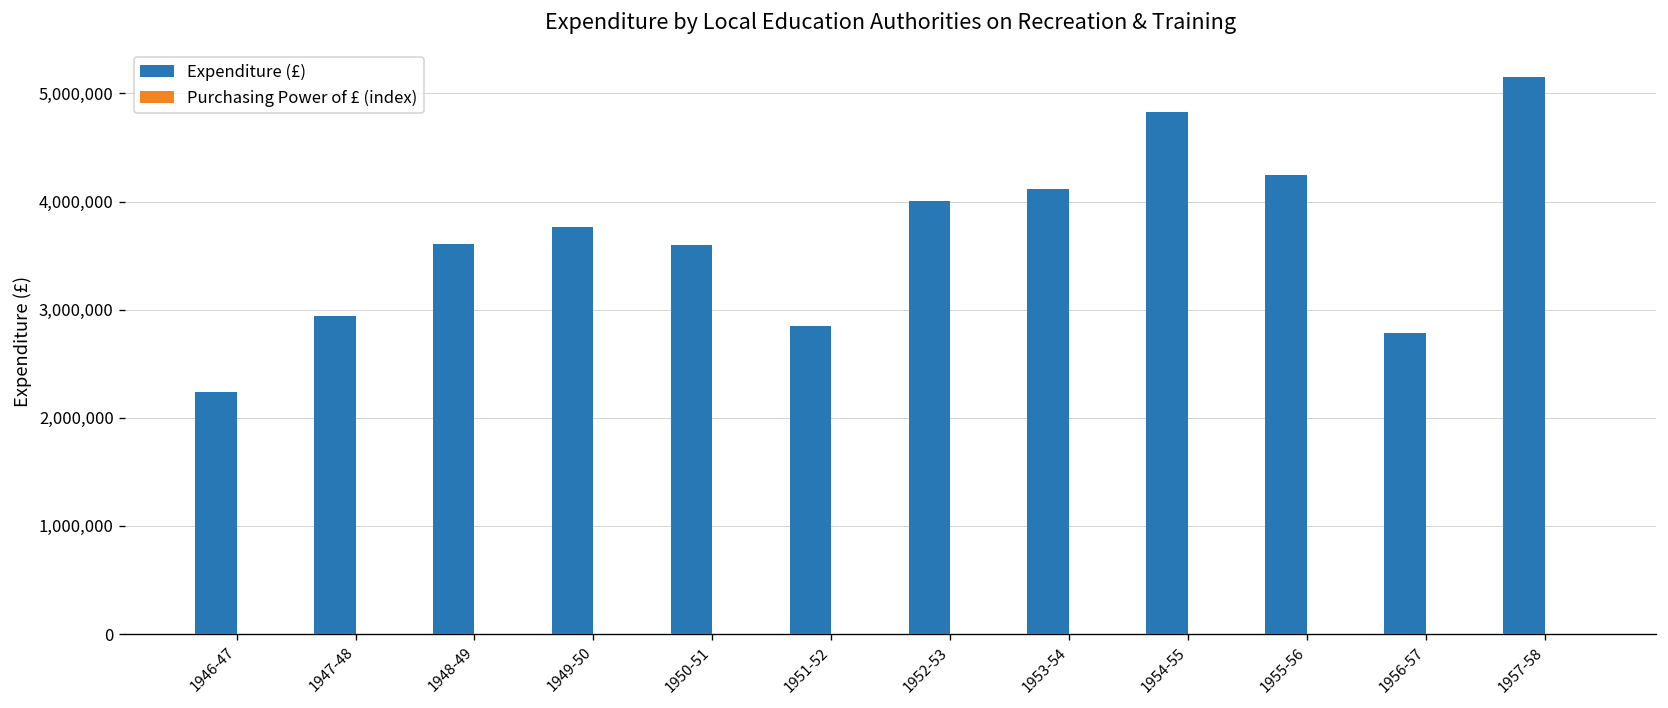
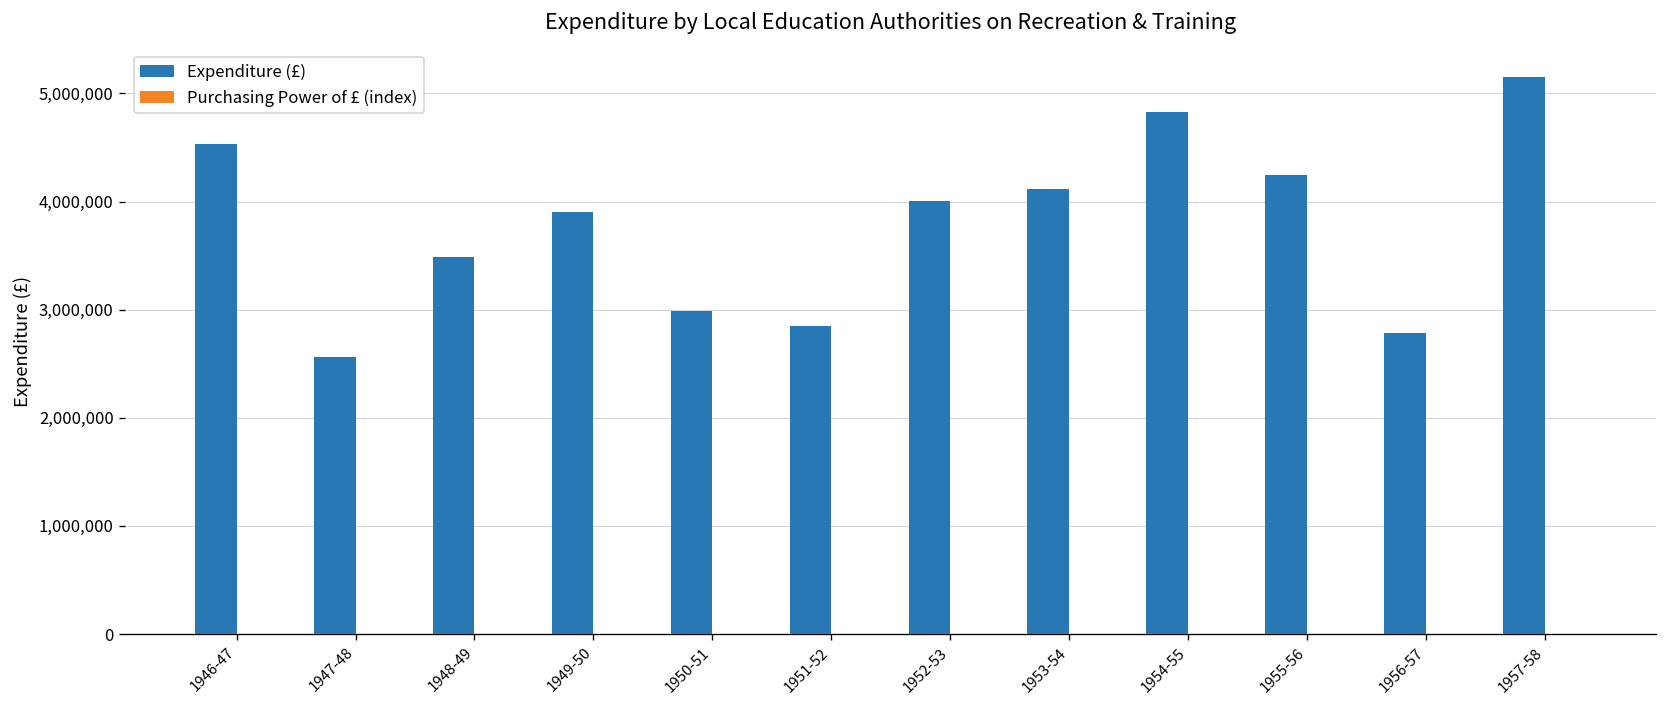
Expenditure (£), 1946-47: 2,200,000 -> 4,500,000
Expenditure (£), 1947-48: 2,900,000 -> 2,600,000
Expenditure (£), 1948-49: 3,600,000 -> 3,500,000
Expenditure (£), 1949-50: 3,800,000 -> 3,900,000
Expenditure (£), 1950-51: 3,600,000 -> 3,000,000
